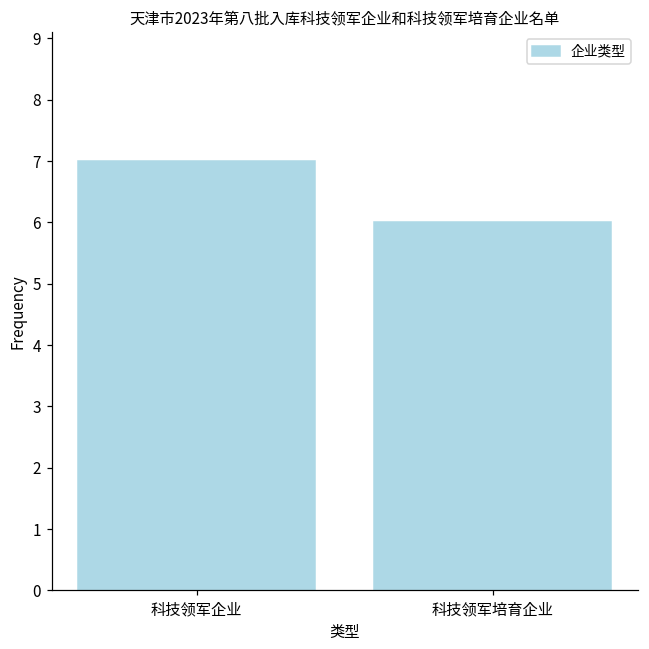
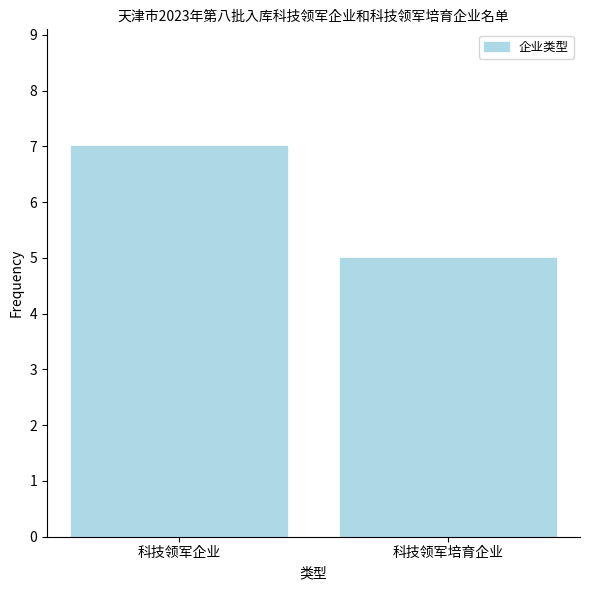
科技领军培育企业: 6 -> 5
